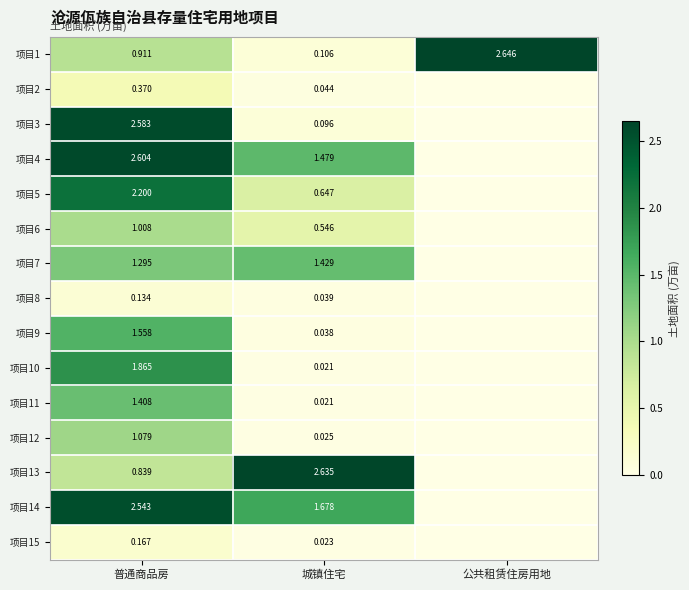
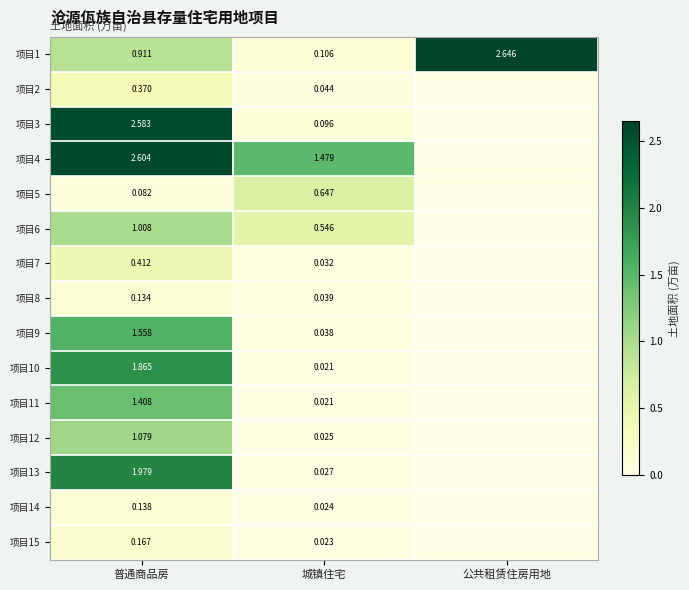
项目5, 普通商品房: 2.200 -> 0.082
项目7, 普通商品房: 1.295 -> 0.412
项目7, 城镇住宅: 1.429 -> 0.032
项目13, 普通商品房: 0.839 -> 1.979
项目13, 城镇住宅: 2.635 -> 0.027
项目14, 普通商品房: 2.543 -> 0.138
项目14, 城镇住宅: 1.678 -> 0.024
